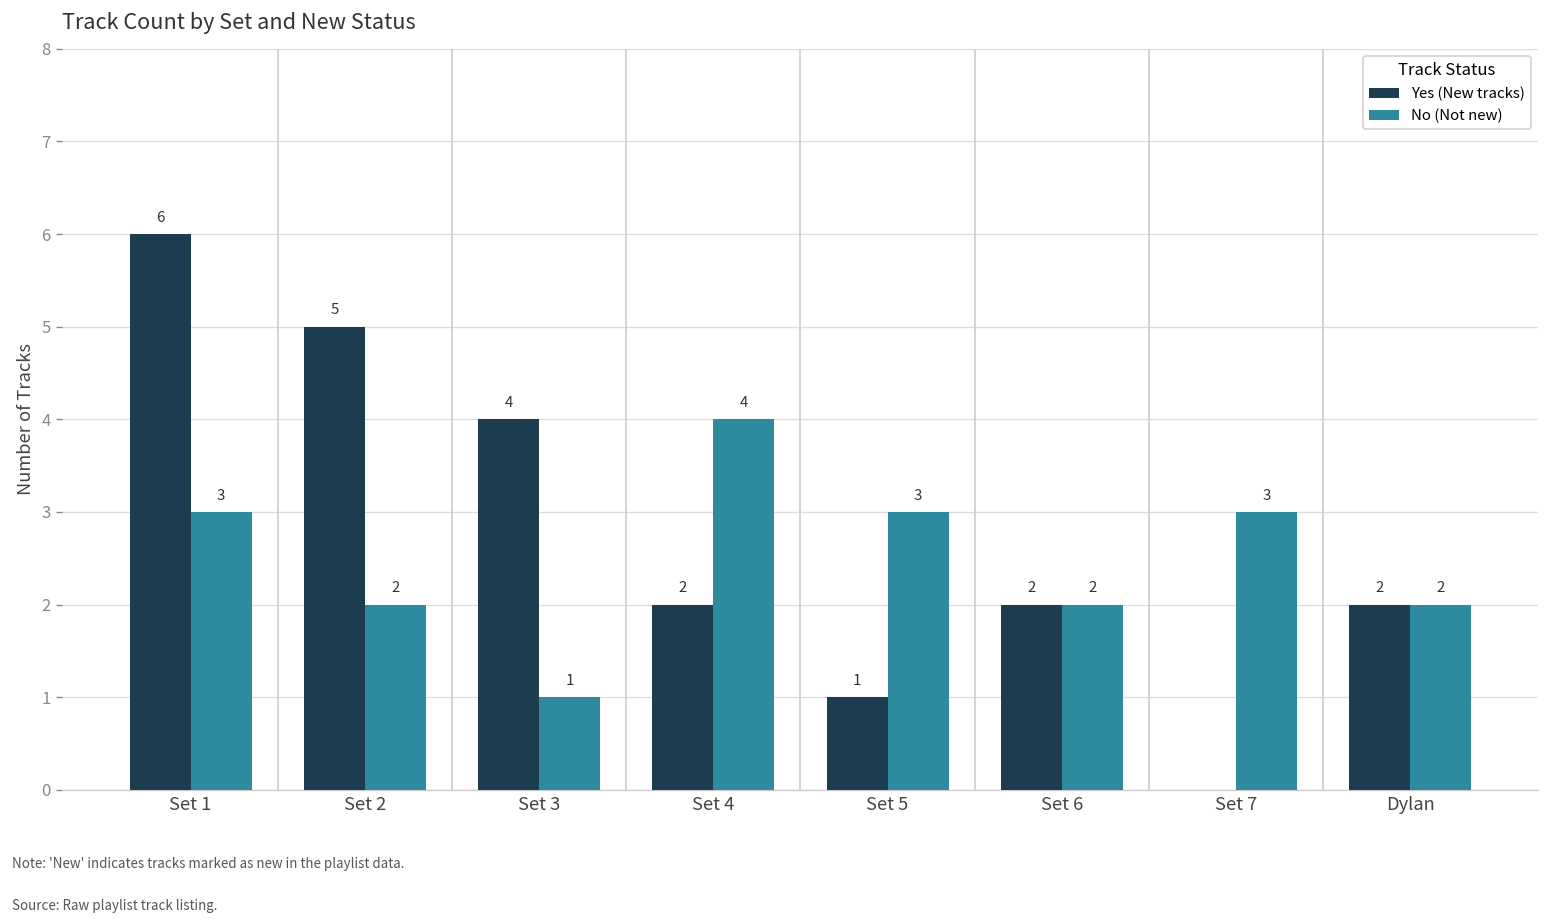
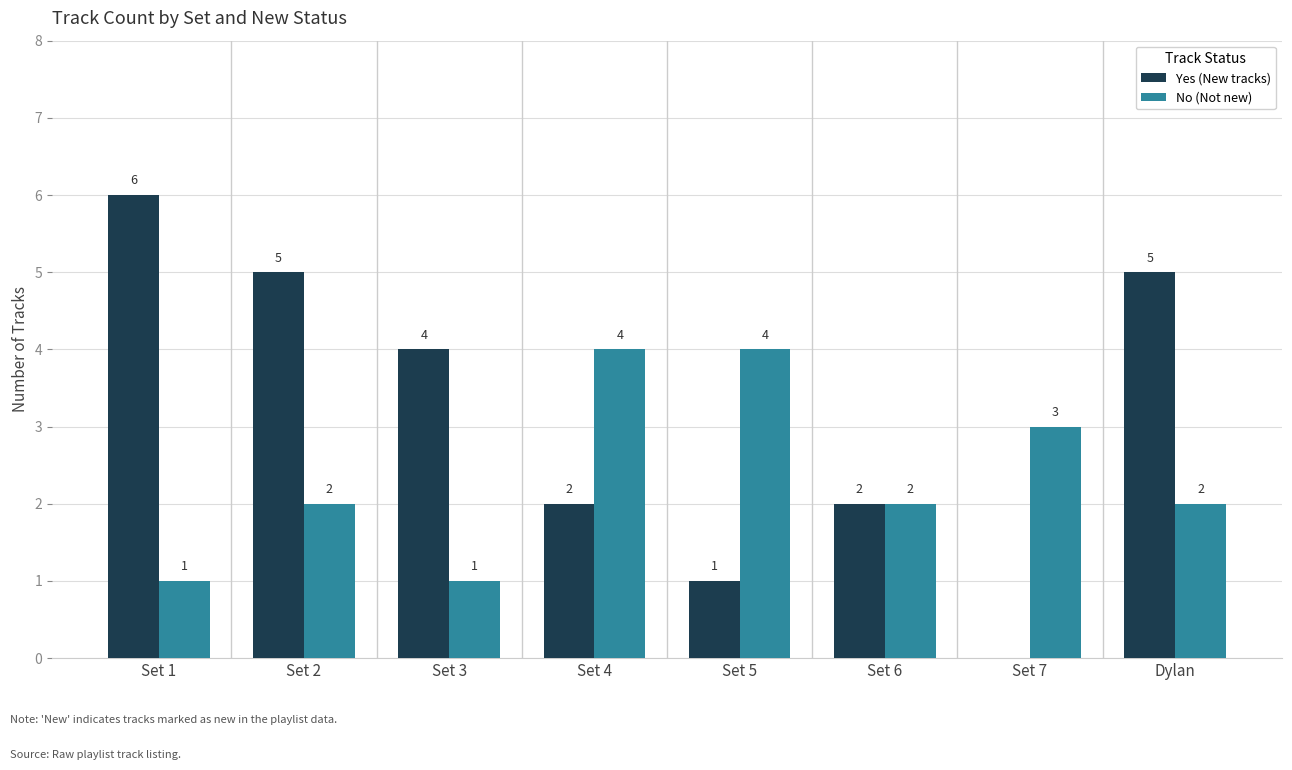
No (Not new), Set 1: 3 -> 1
No (Not new), Set 5: 3 -> 4
Yes (New tracks), Dylan: 2 -> 5
